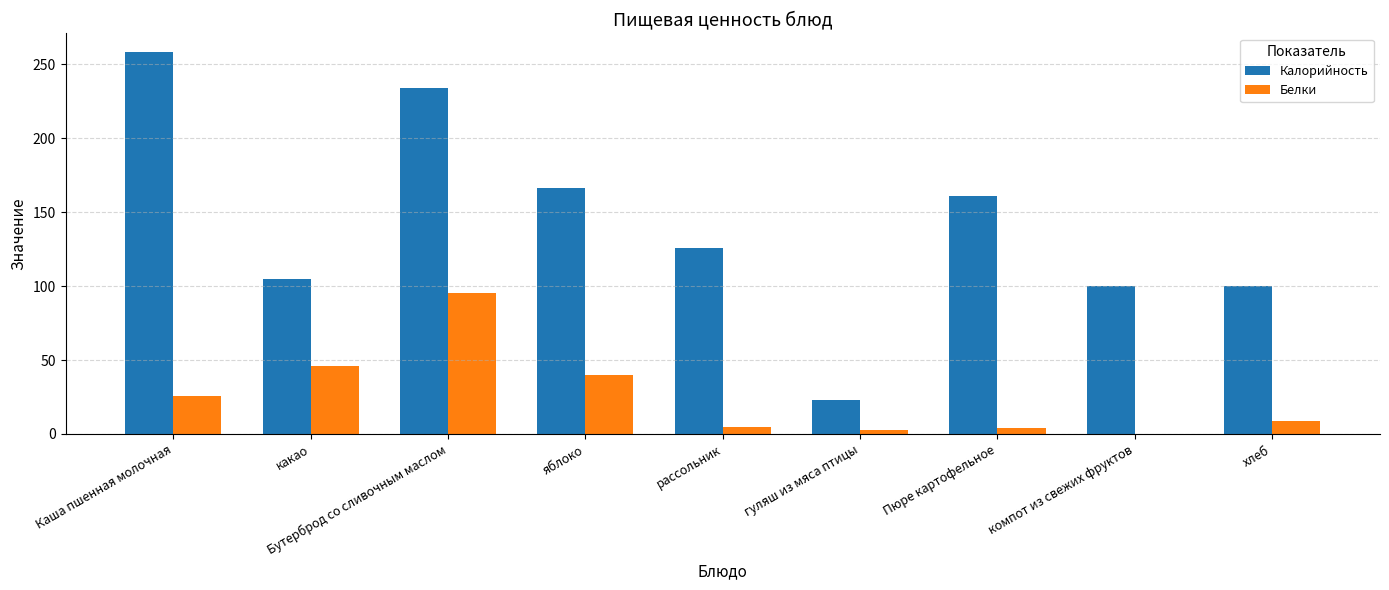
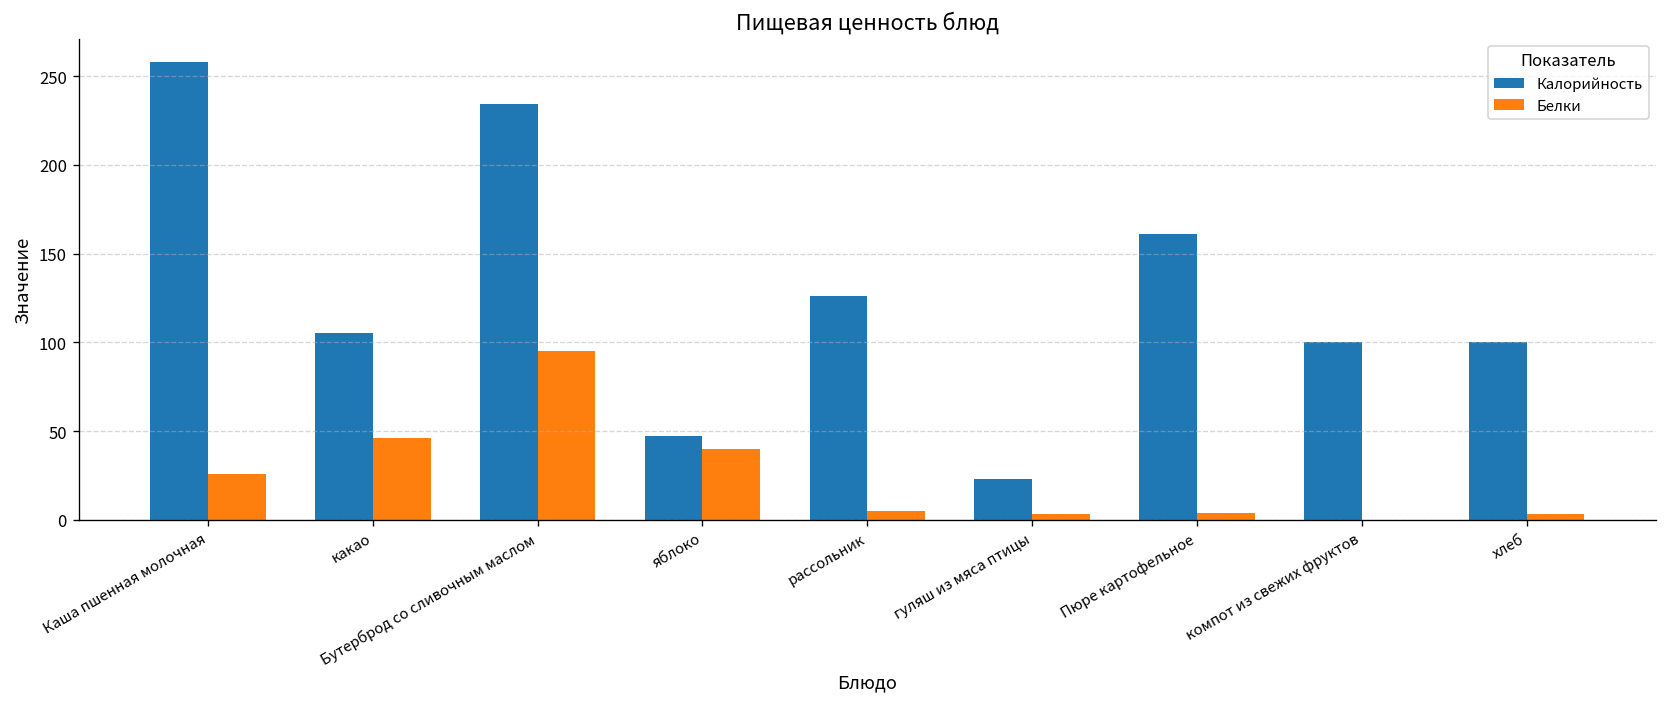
Калорийность, яблоко: 166 -> 47
Белки, хлеб: 9 -> 3
